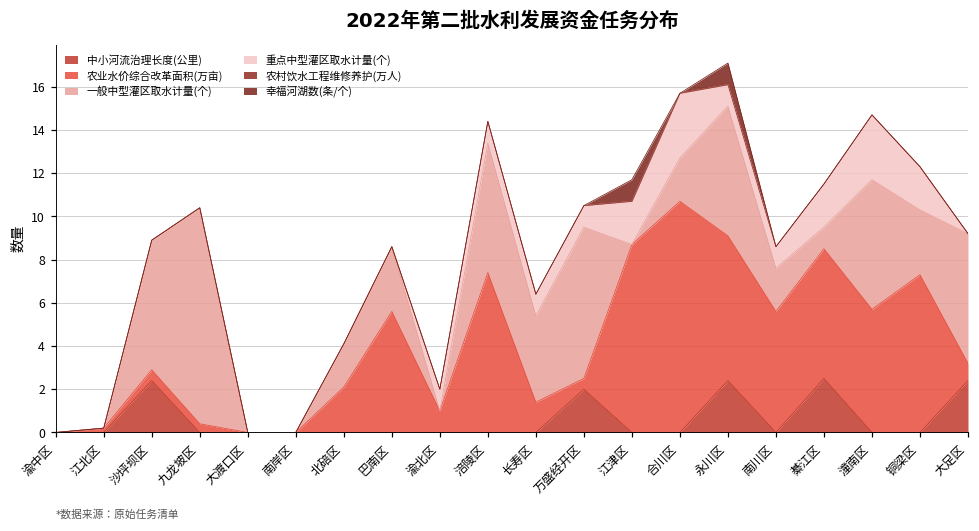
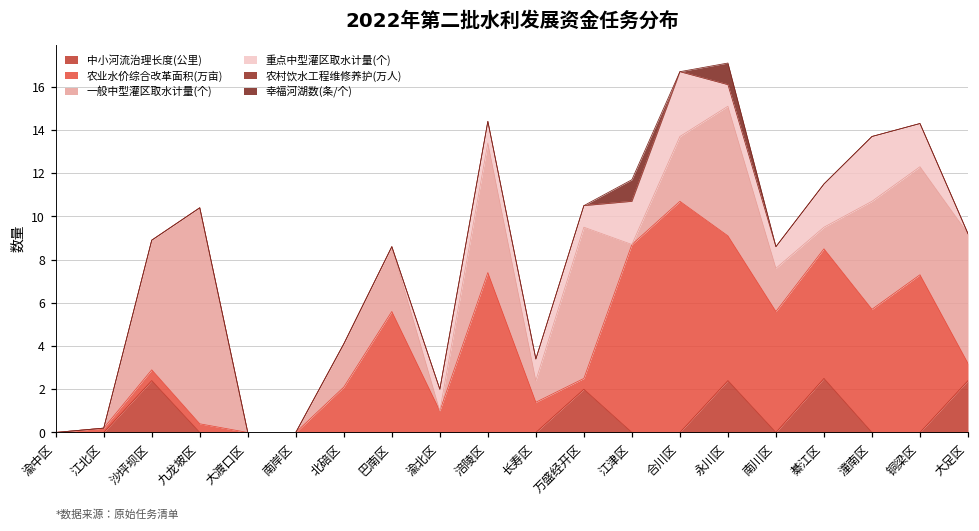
一般中型灌区取水计量(个), 长寿区: 4 -> 1
一般中型灌区取水计量(个), 合川区: 2 -> 3
一般中型灌区取水计量(个), 潼南区: 6 -> 5
一般中型灌区取水计量(个), 铜梁区: 3 -> 5
